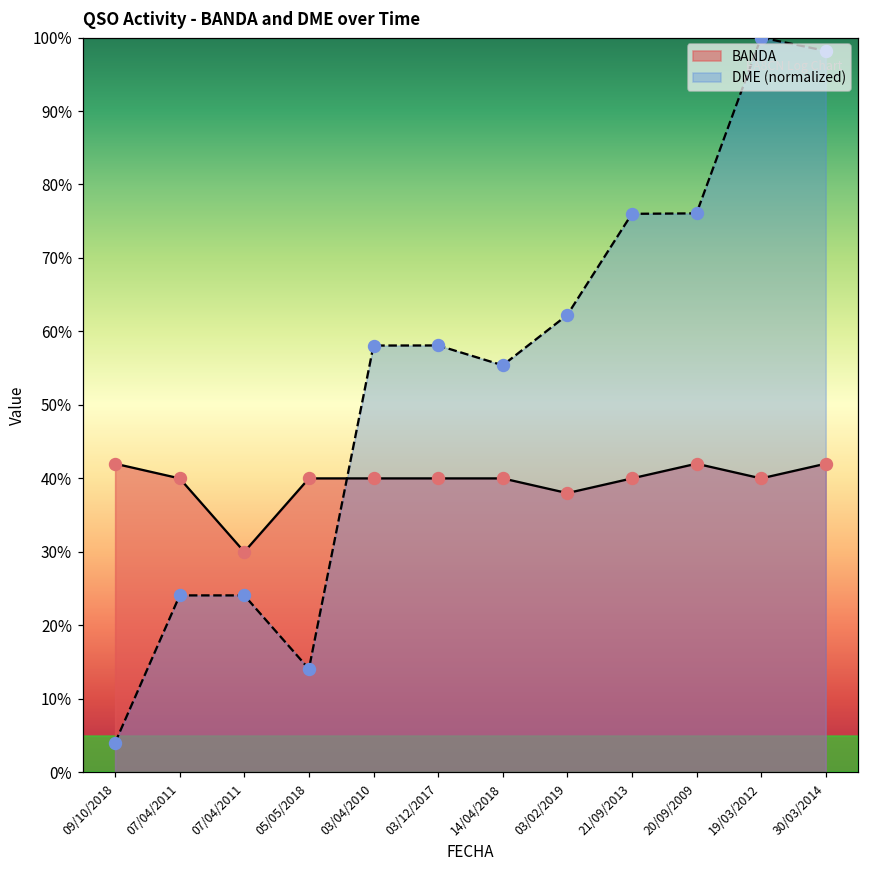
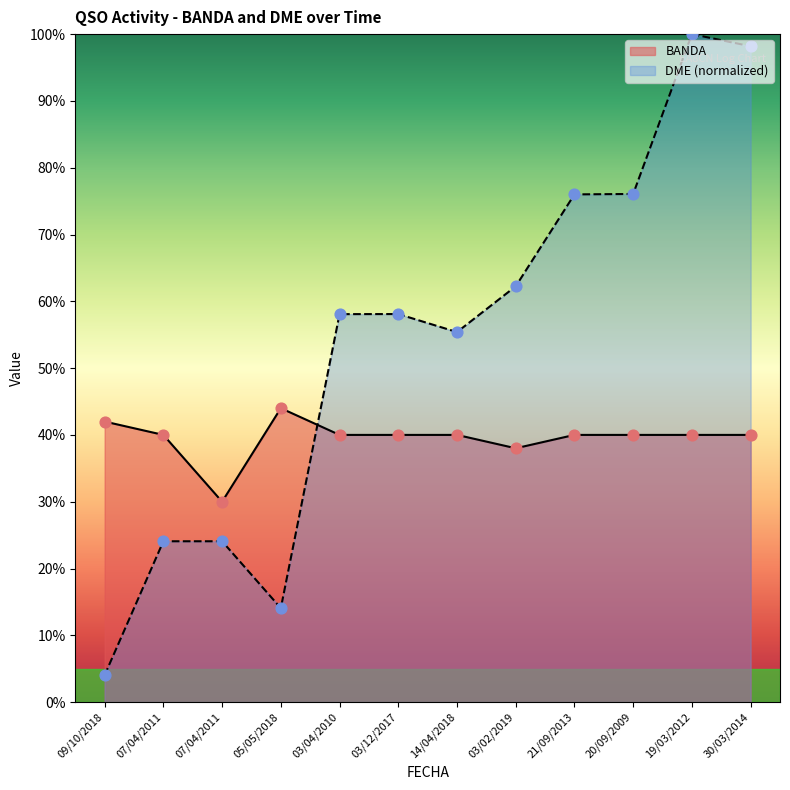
BANDA, 05/05/2018: 40% -> 44%
BANDA, 20/09/2009: 42% -> 40%
BANDA, 30/03/2014: 42% -> 40%
